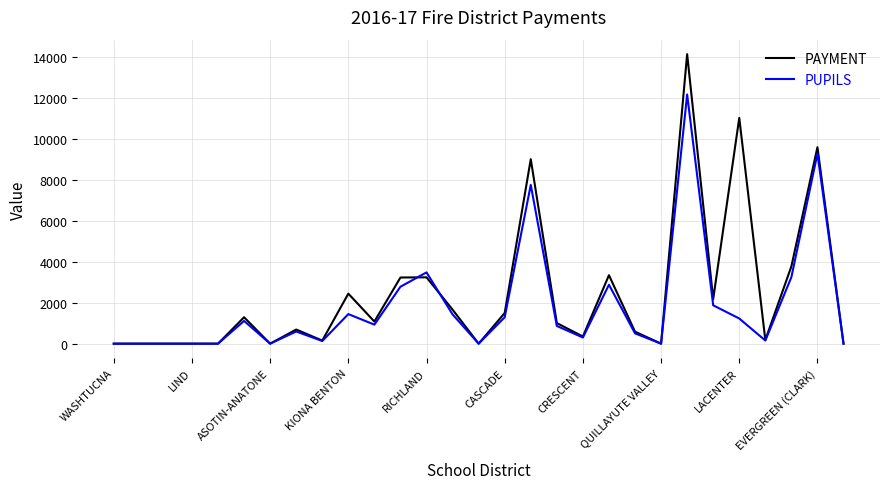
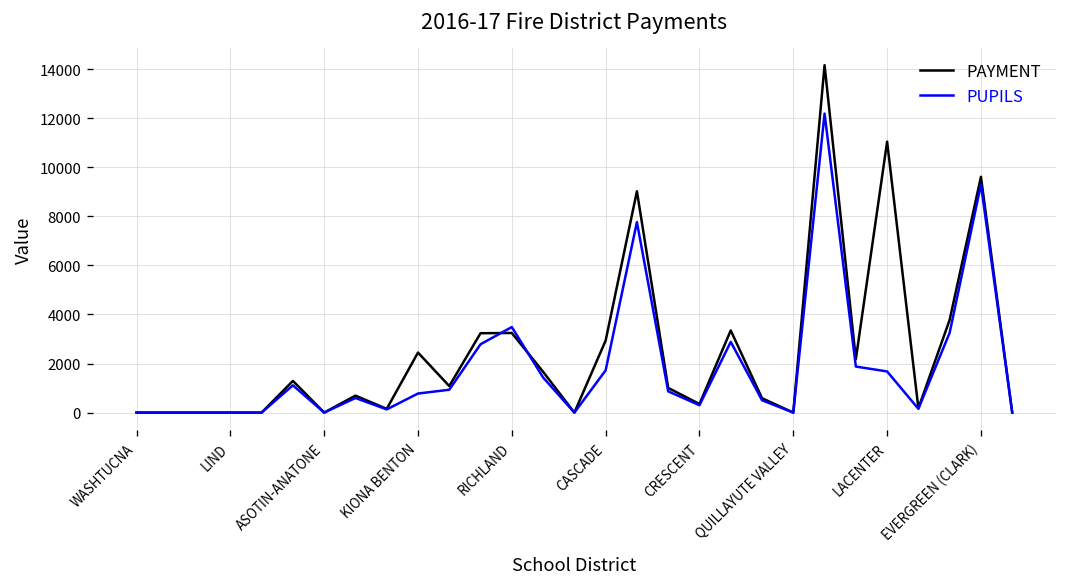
PUPILS, KIONA BENTON: 1400 -> 800
PAYMENT, CASCADE: 1500 -> 2900
PUPILS, CASCADE: 1300 -> 1700
PUPILS, LACENTER: 1200 -> 1700
